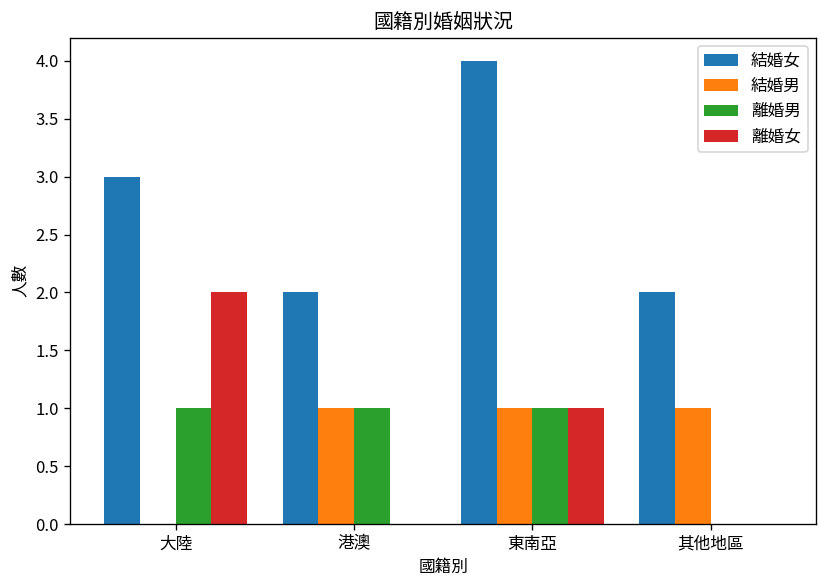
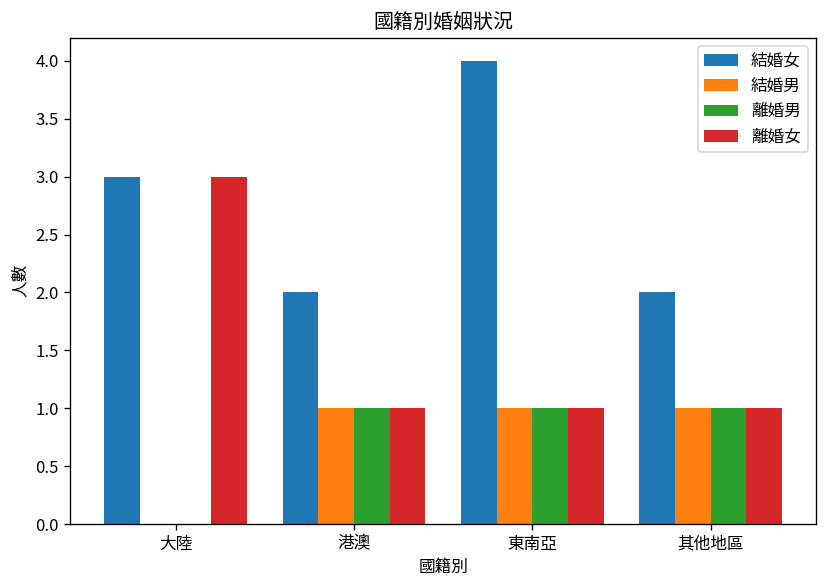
離婚男, 大陸: 1 -> 0
離婚女, 大陸: 2 -> 3
離婚女, 港澳: 0 -> 1
離婚男, 其他地區: 0 -> 1
離婚女, 其他地區: 0 -> 1
